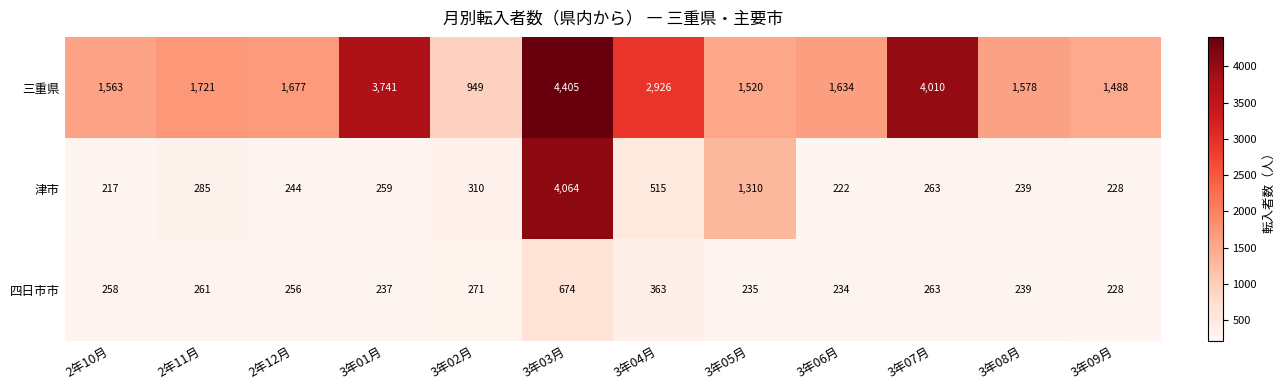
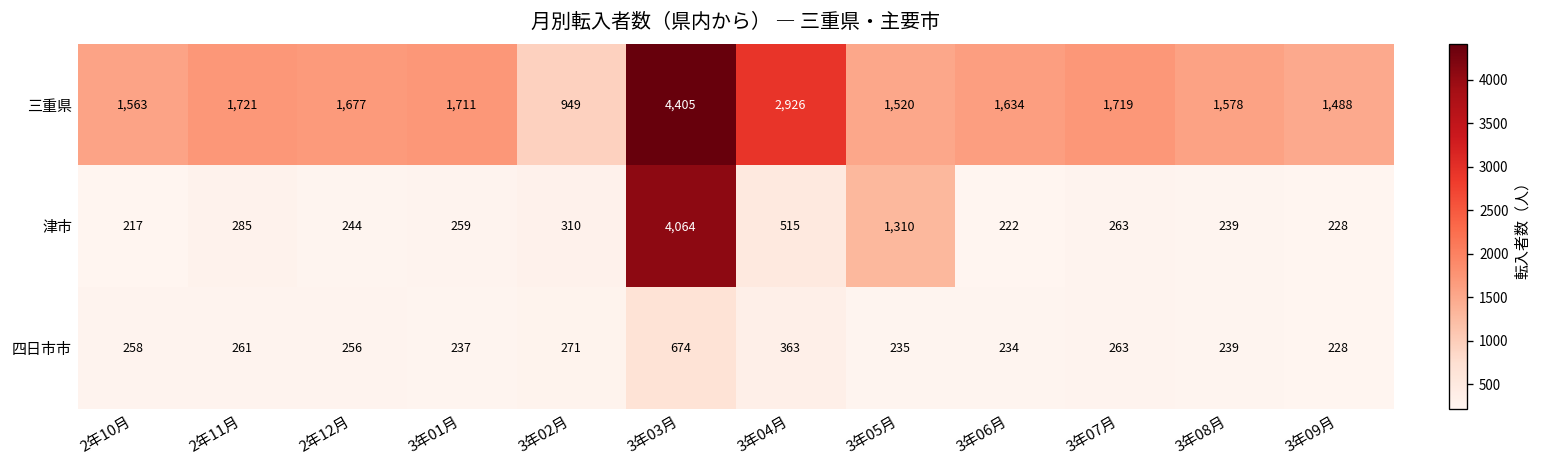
三重県, 3年01月: 3,741 -> 1,711
三重県, 3年07月: 4,010 -> 1,719
